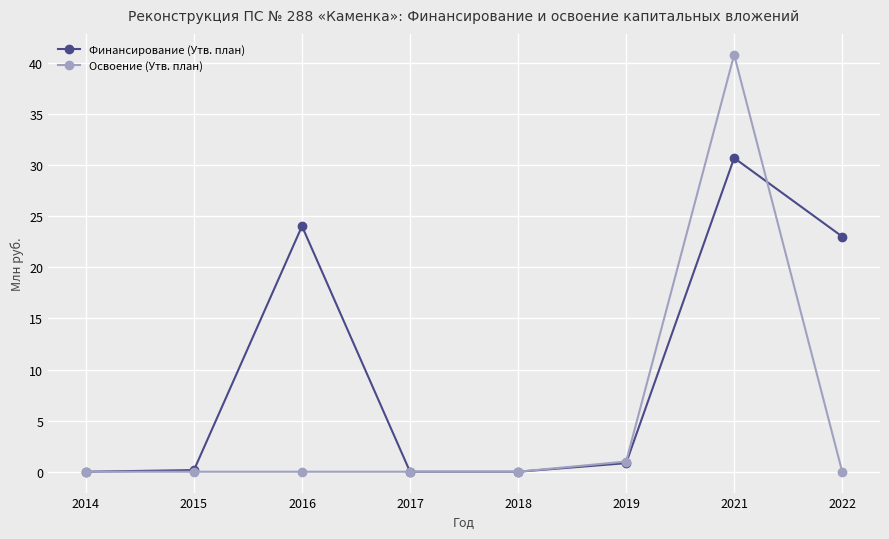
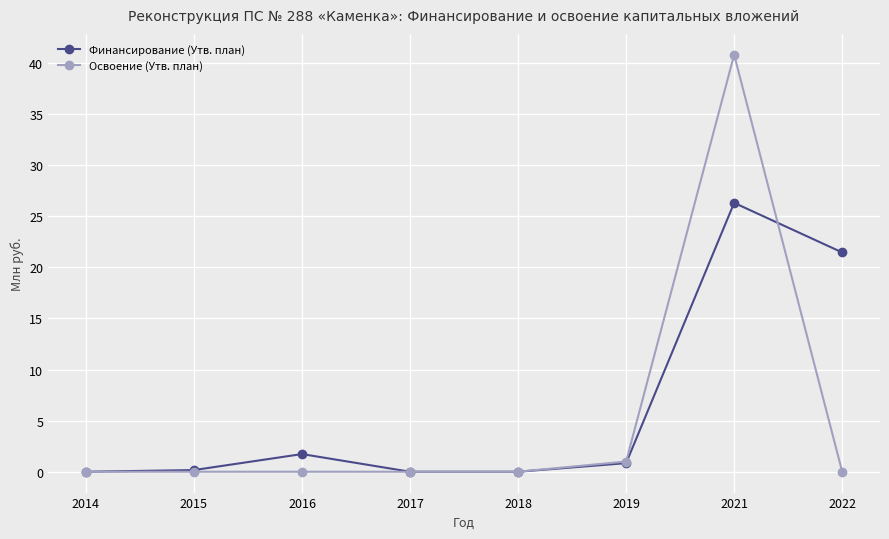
Финансирование (Утв. план), 2016: 24.0 -> 1.7
Финансирование (Утв. план), 2021: 30.7 -> 26.3
Финансирование (Утв. план), 2022: 23.0 -> 21.5
